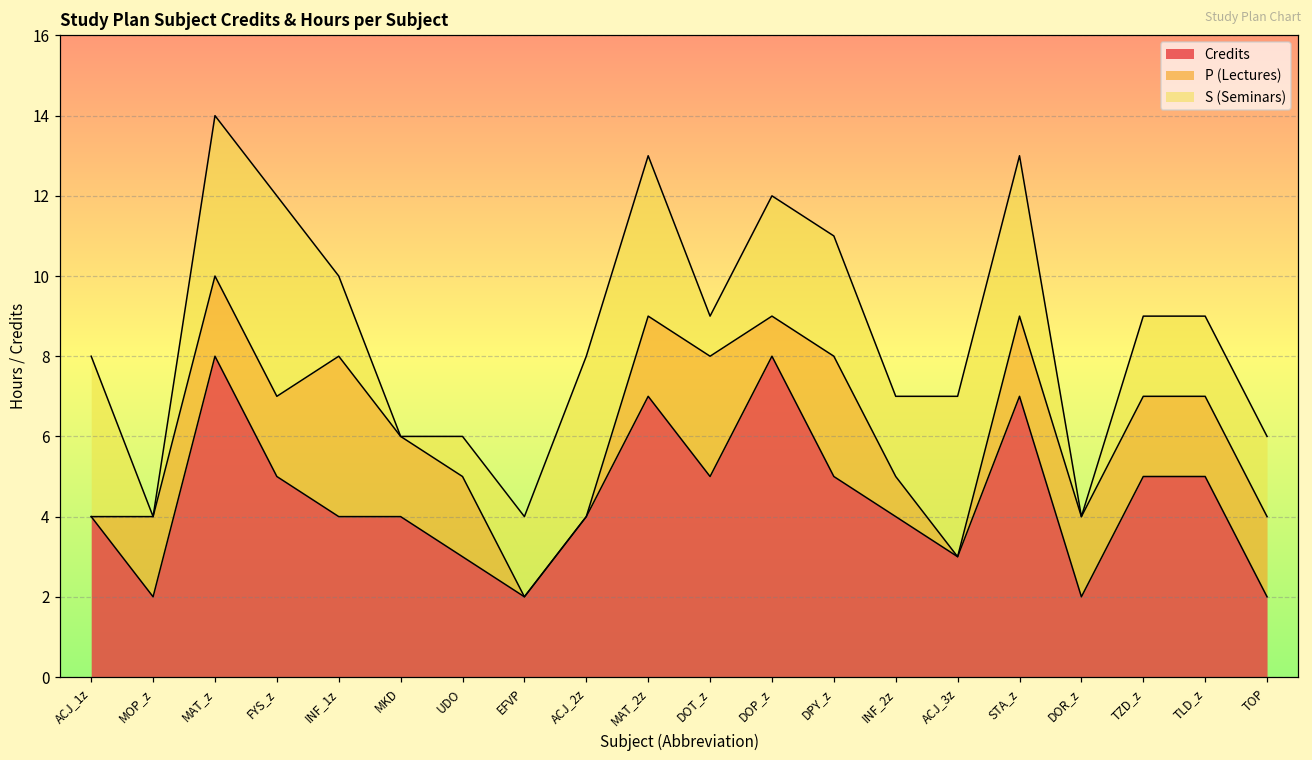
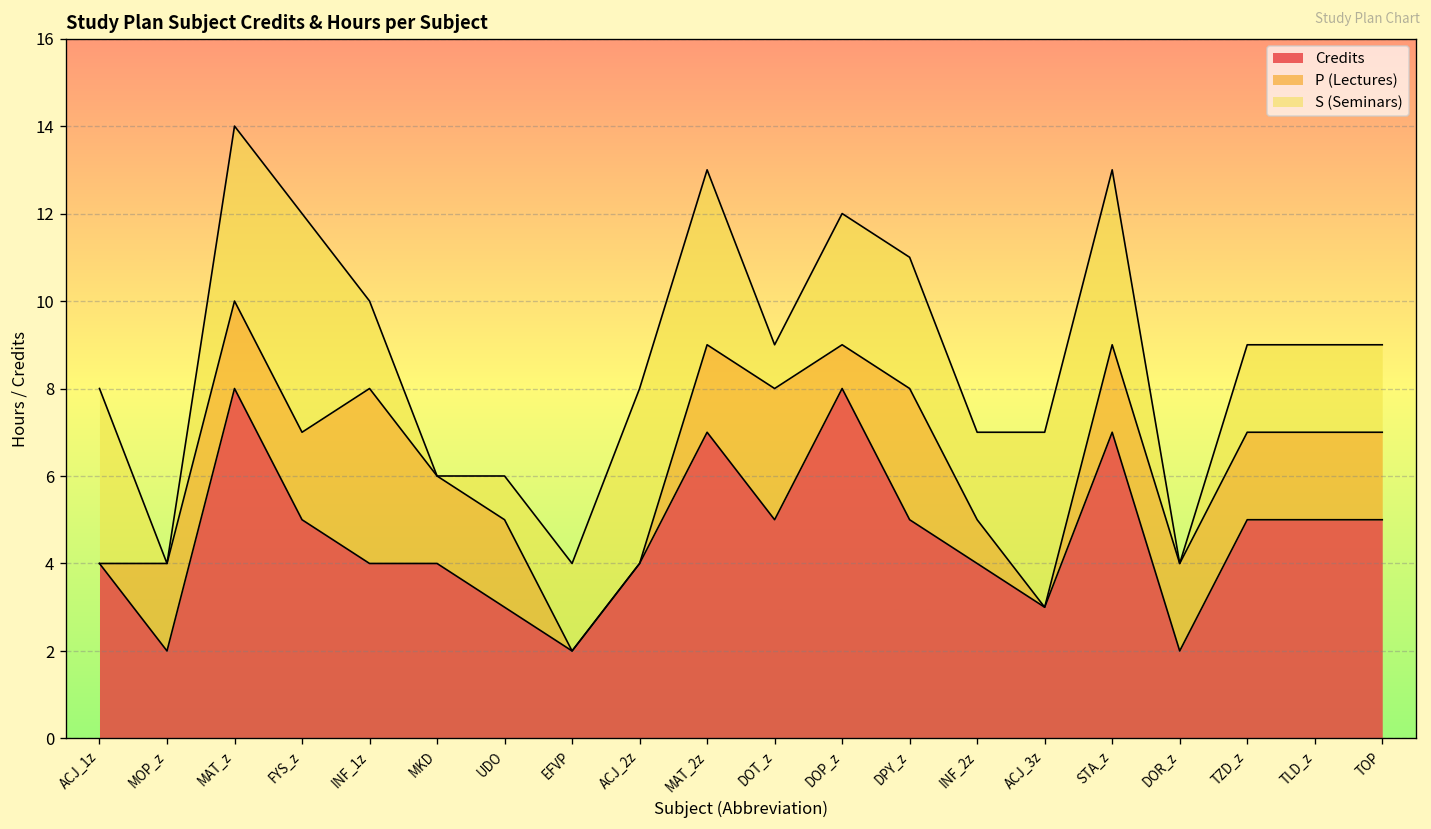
Credits, TOP: 2 -> 5
